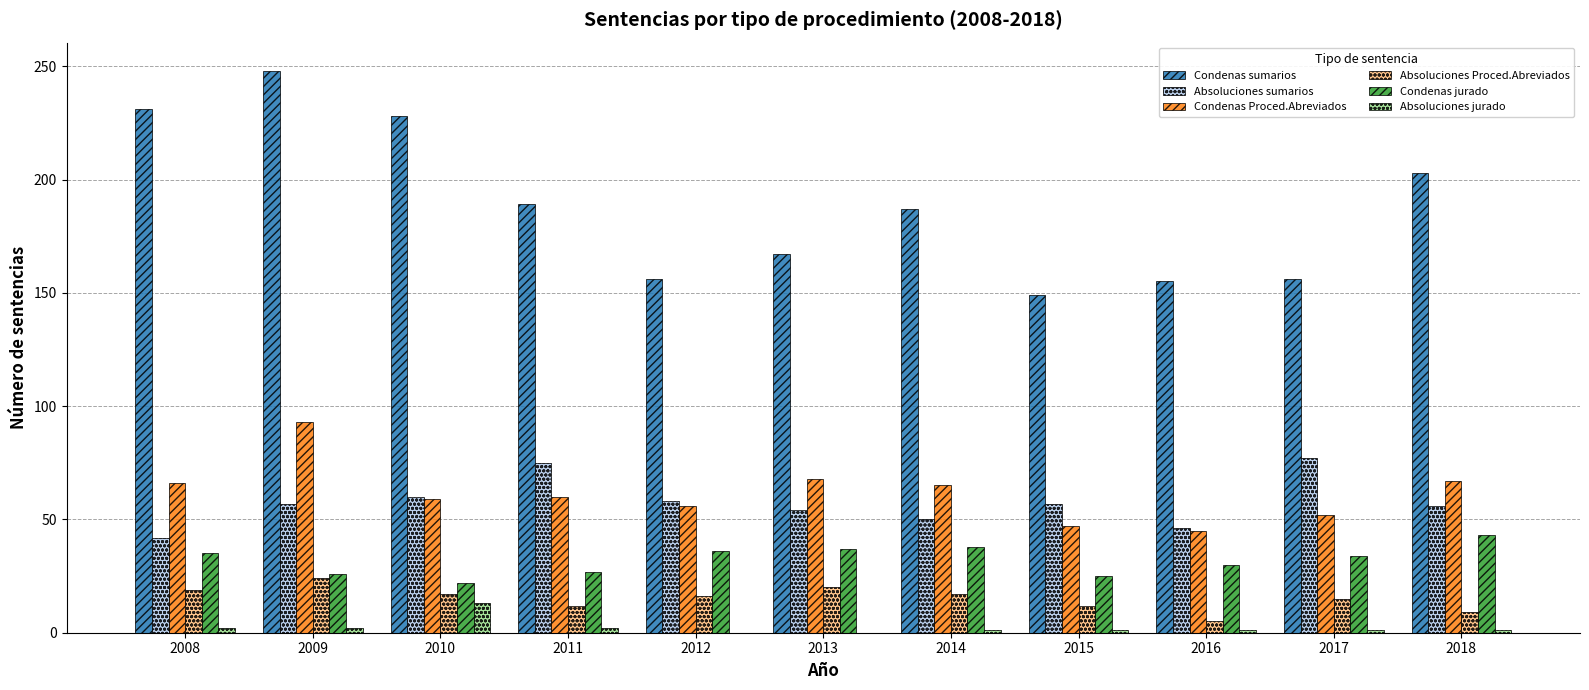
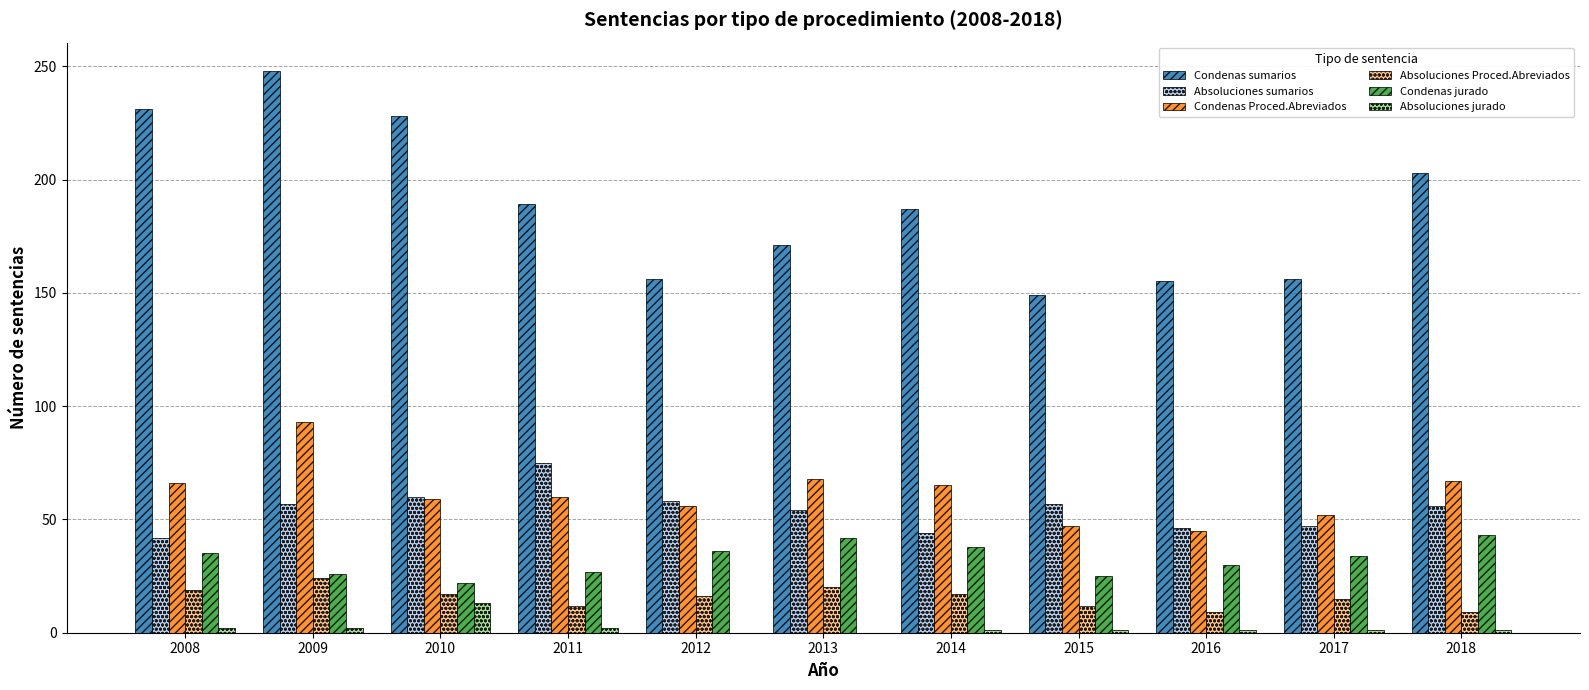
Condenas sumarios, 2013: 167 -> 171
Condenas jurado, 2013: 37 -> 42
Absoluciones sumarios, 2014: 50 -> 44
Absoluciones Proced.Abreviados, 2016: 5 -> 9
Absoluciones sumarios, 2017: 77 -> 47
